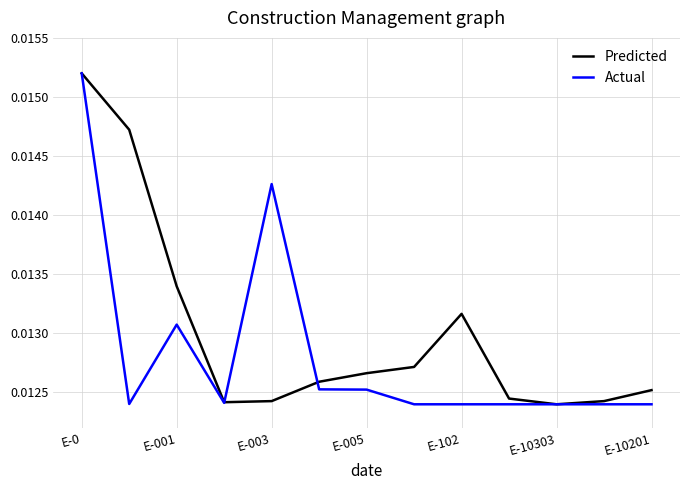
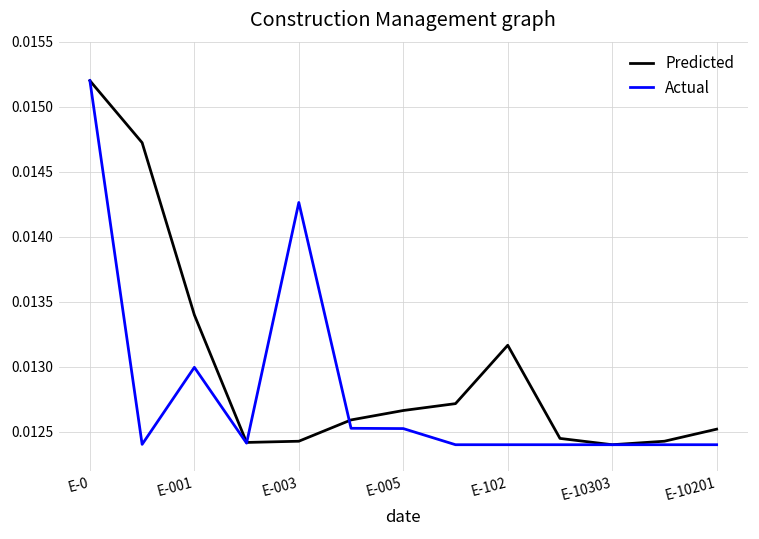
Actual, E-001: 0.01307 -> 0.01300
